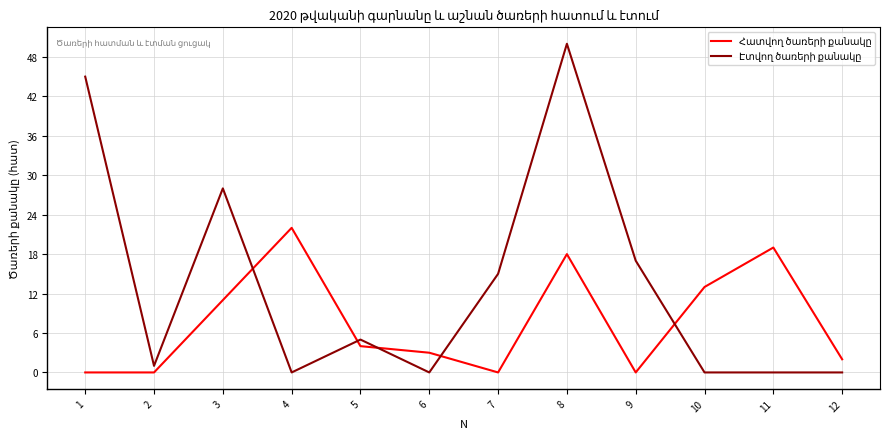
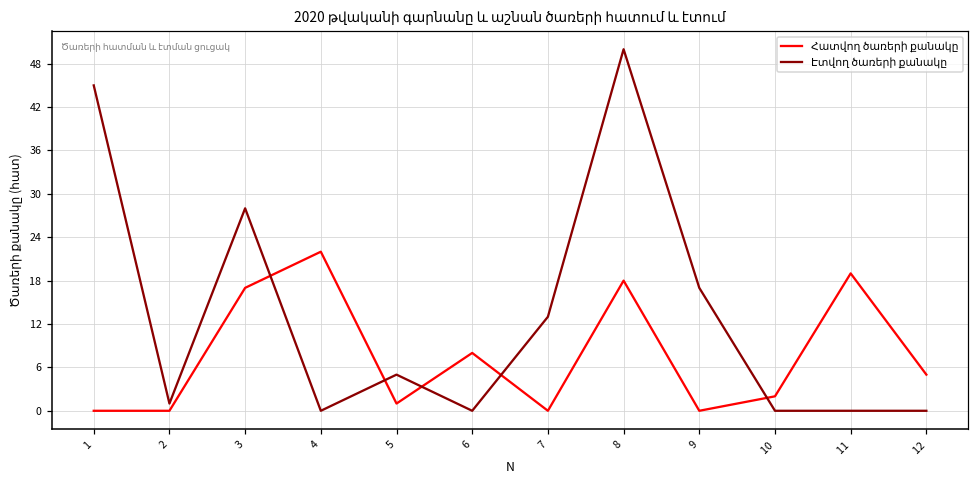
Հատվող ծառերի քանակը, 3: 11 -> 17
Հատվող ծառերի քանակը, 5: 4 -> 1
Հատվող ծառերի քանակը, 6: 3 -> 8
Էտվող ծառերի քանակը, 7: 15 -> 13
Հատվող ծառերի քանակը, 10: 13 -> 2
Հատվող ծառերի քանակը, 12: 2 -> 5
